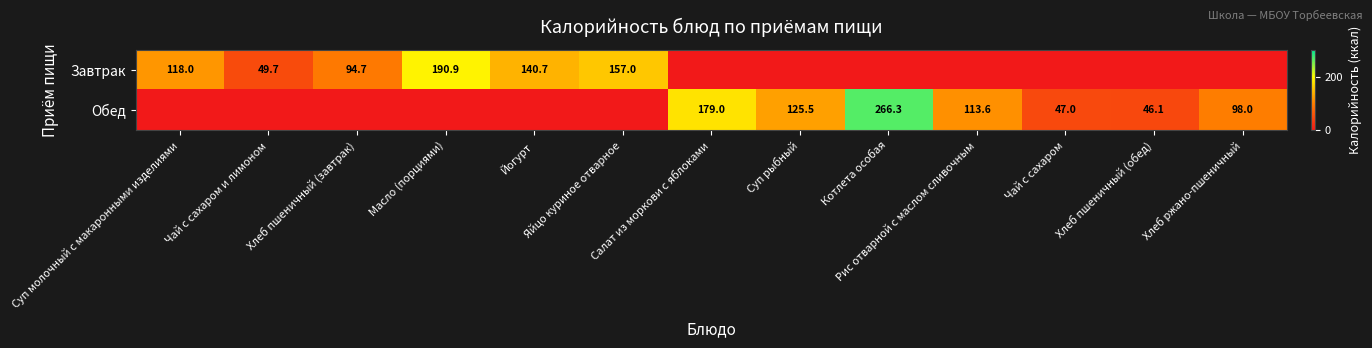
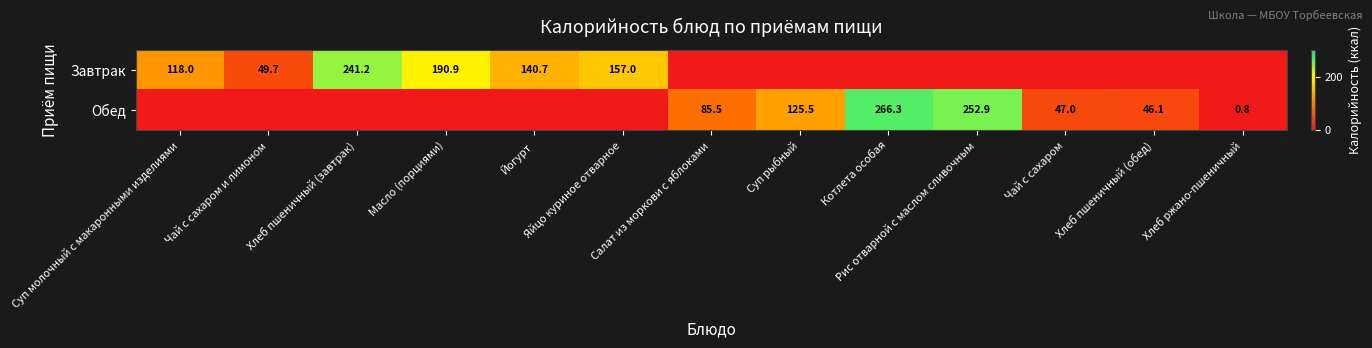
Завтрак, Хлеб пшеничный (завтрак): 94.7 -> 241.2
Обед, Салат из моркови с яблоками: 179.0 -> 85.5
Обед, Рис отварной с маслом сливочным: 113.6 -> 252.9
Обед, Хлеб ржано-пшеничный: 98.0 -> 0.8
